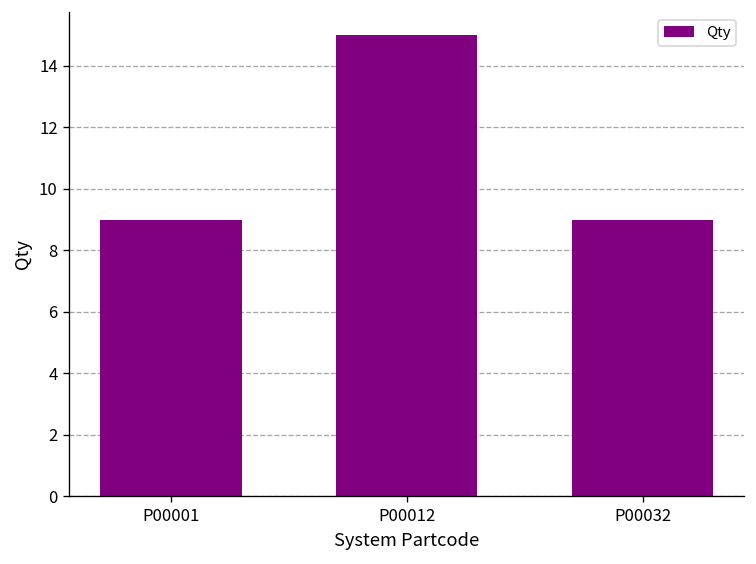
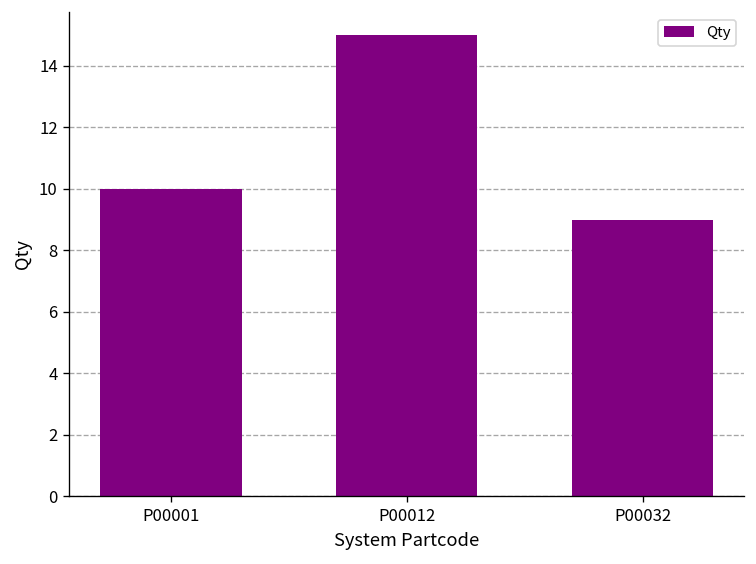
P00001: 9 -> 10
